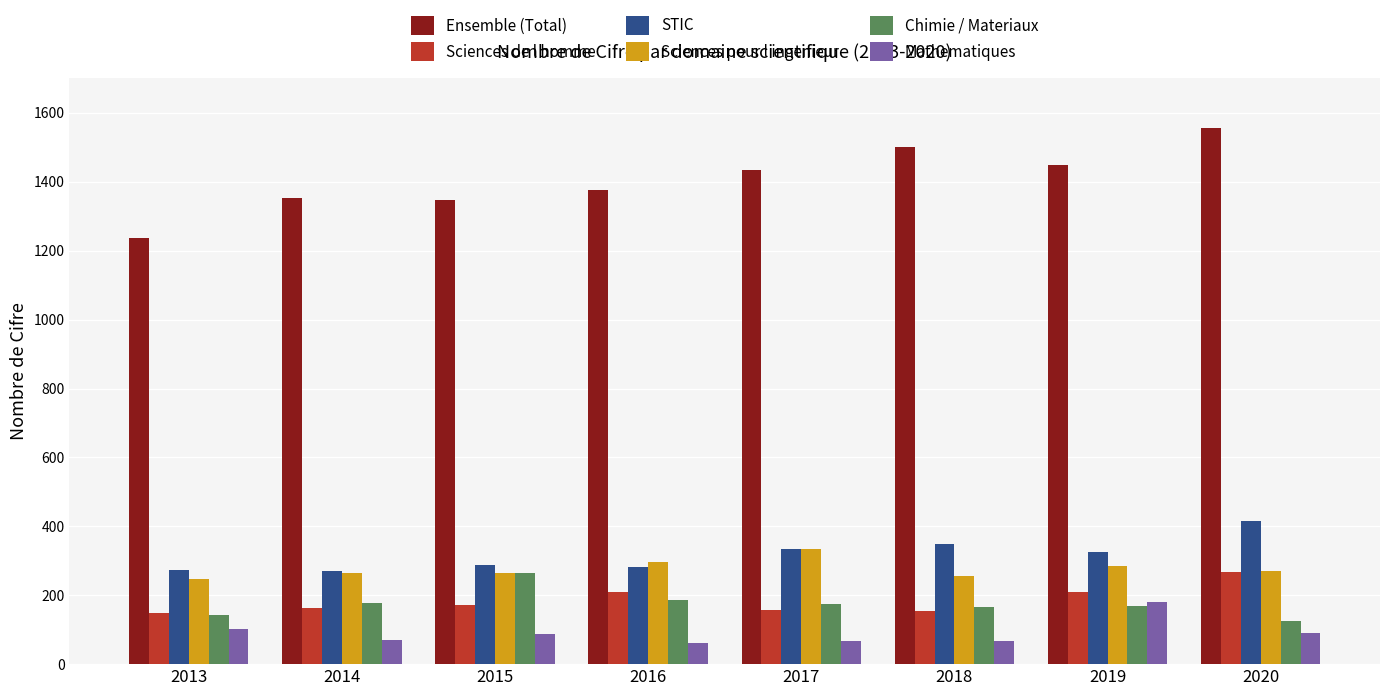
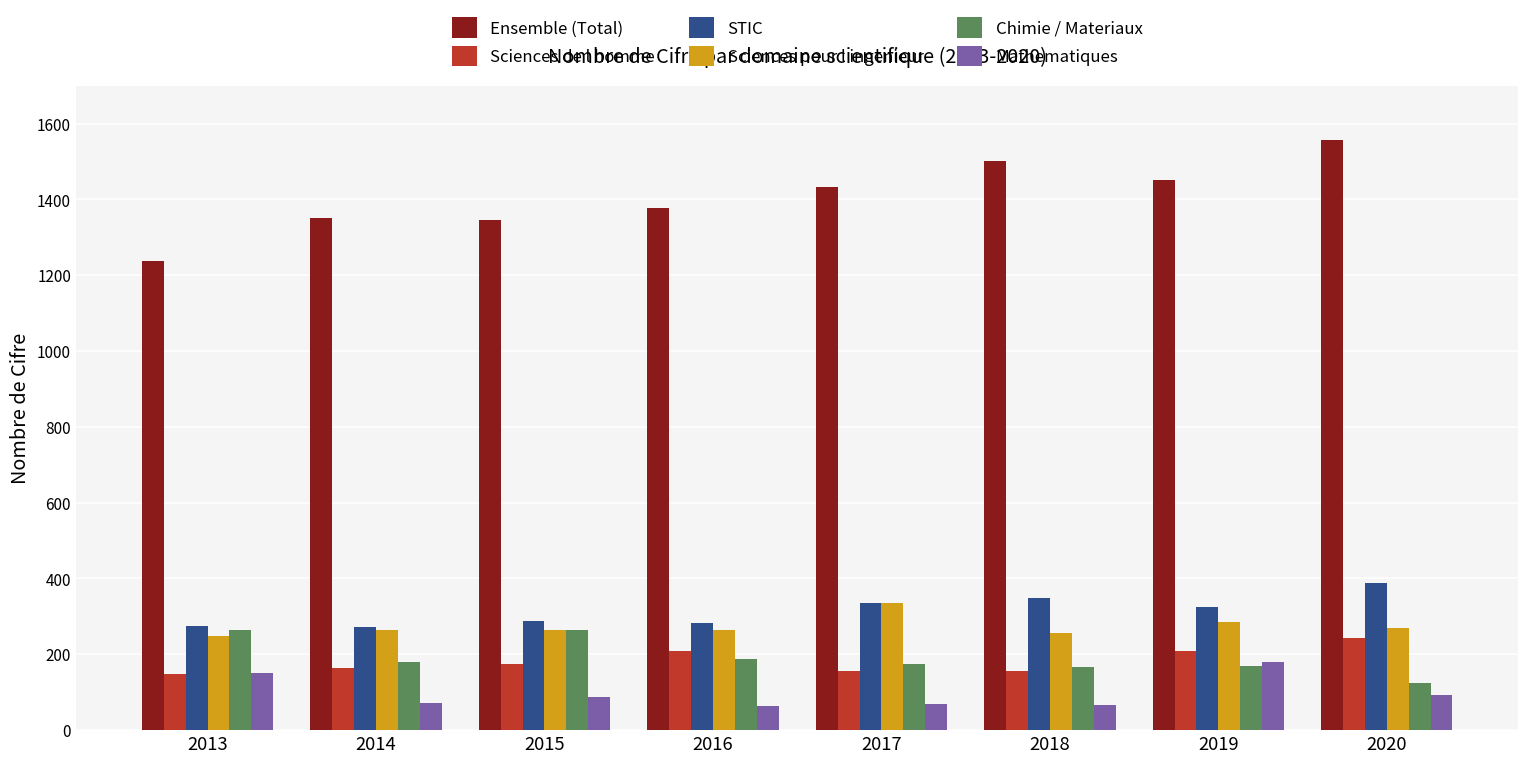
Chimie / Materiaux, 2013: 140 -> 270
Mathematiques, 2013: 100 -> 150
Sciences pour l ingenieur, 2016: 300 -> 260
Sciences de l homme, 2020: 270 -> 240
STIC, 2020: 420 -> 390
